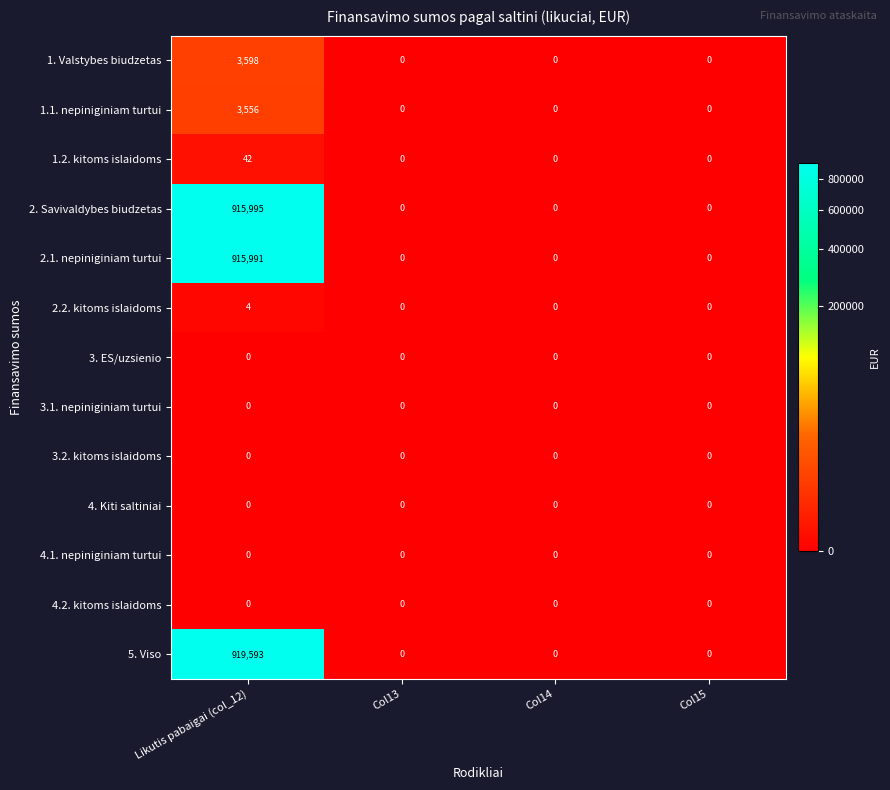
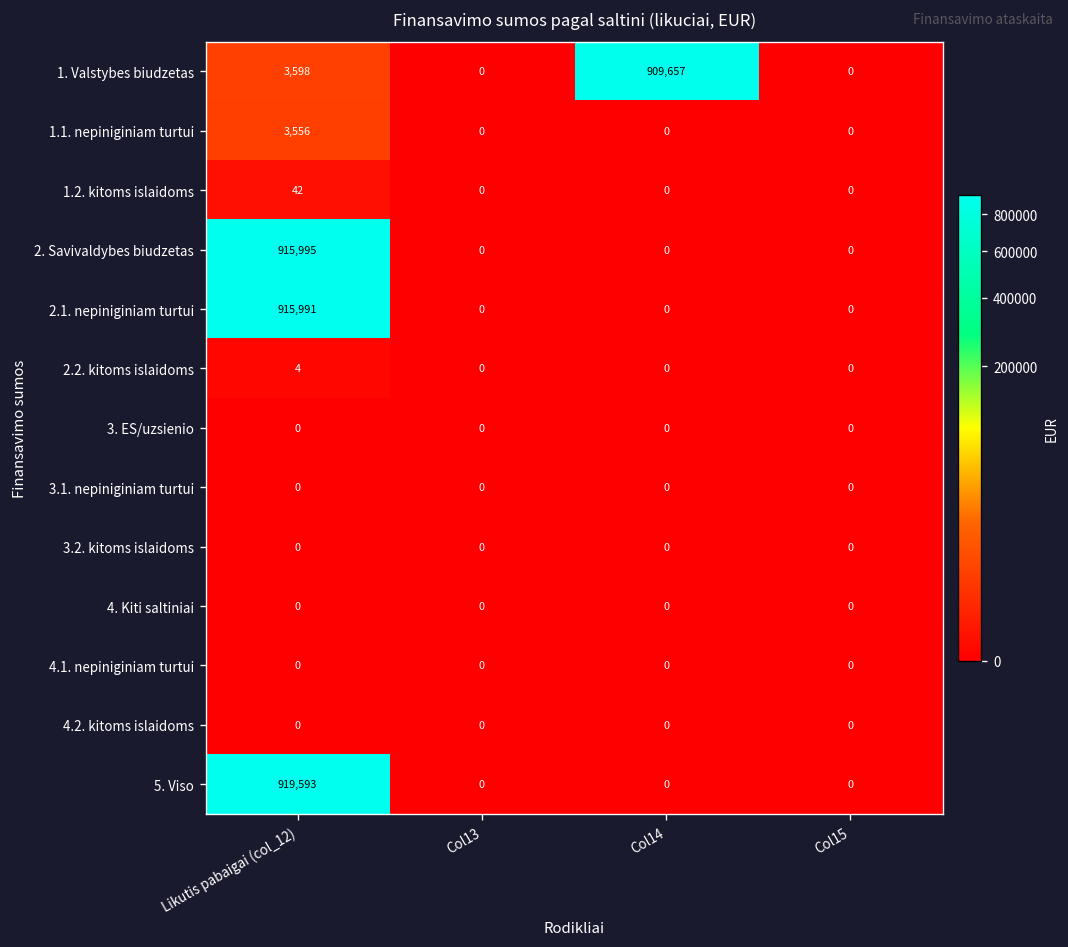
1. Valstybes biudzetas, Col14: 0 -> 909,657
